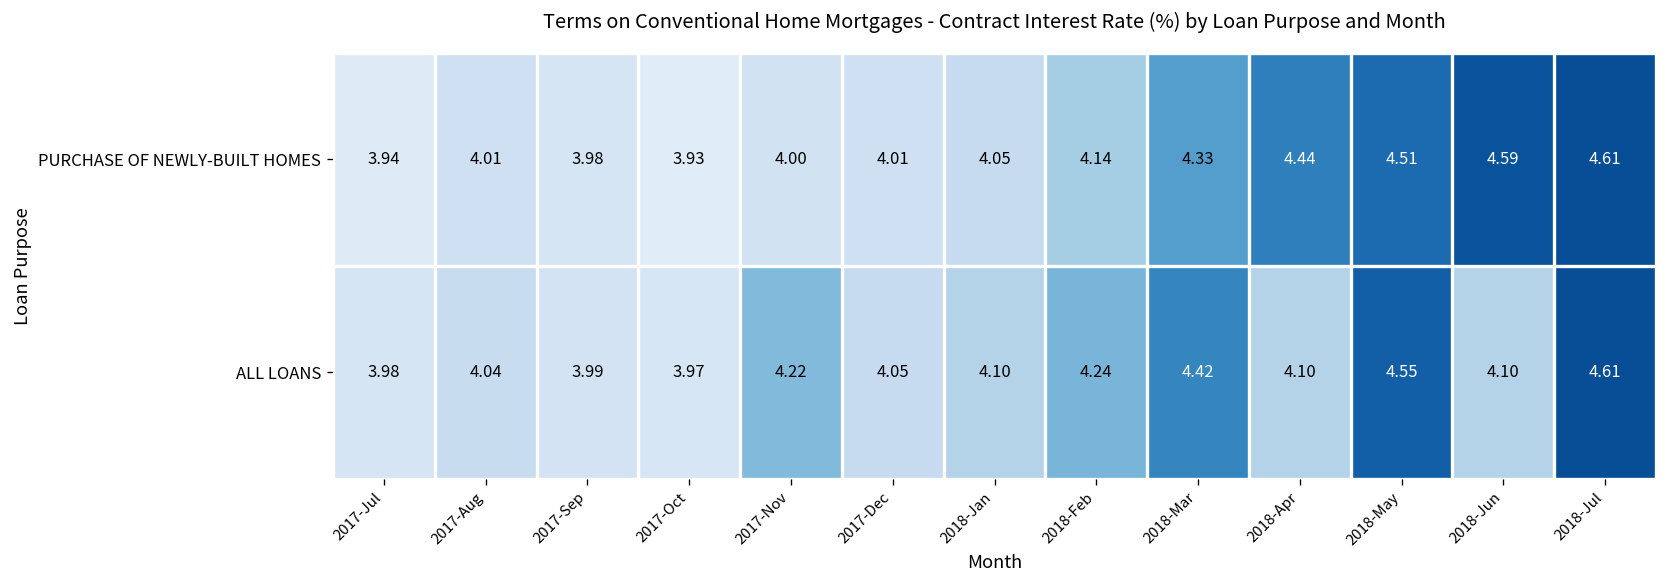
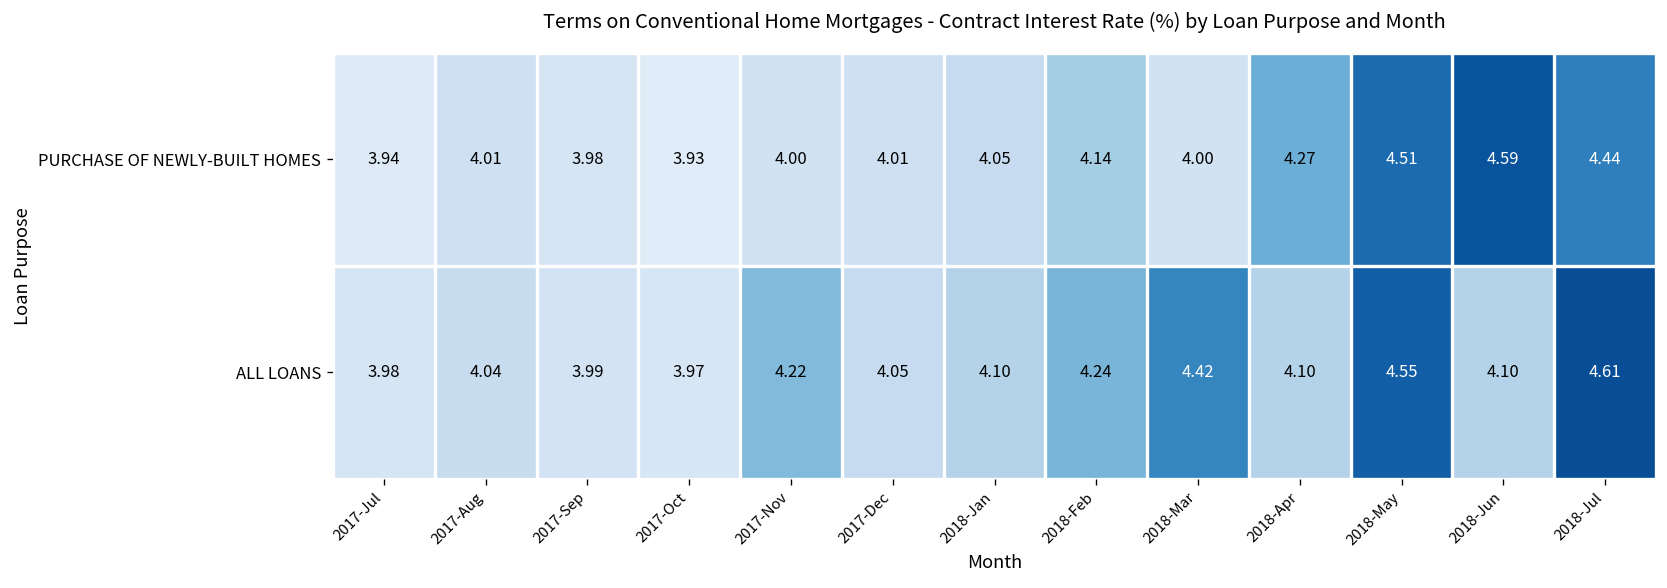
PURCHASE OF NEWLY-BUILT HOMES, 2018-Mar: 4.33 -> 4.00
PURCHASE OF NEWLY-BUILT HOMES, 2018-Apr: 4.44 -> 4.27
PURCHASE OF NEWLY-BUILT HOMES, 2018-Jul: 4.61 -> 4.44
